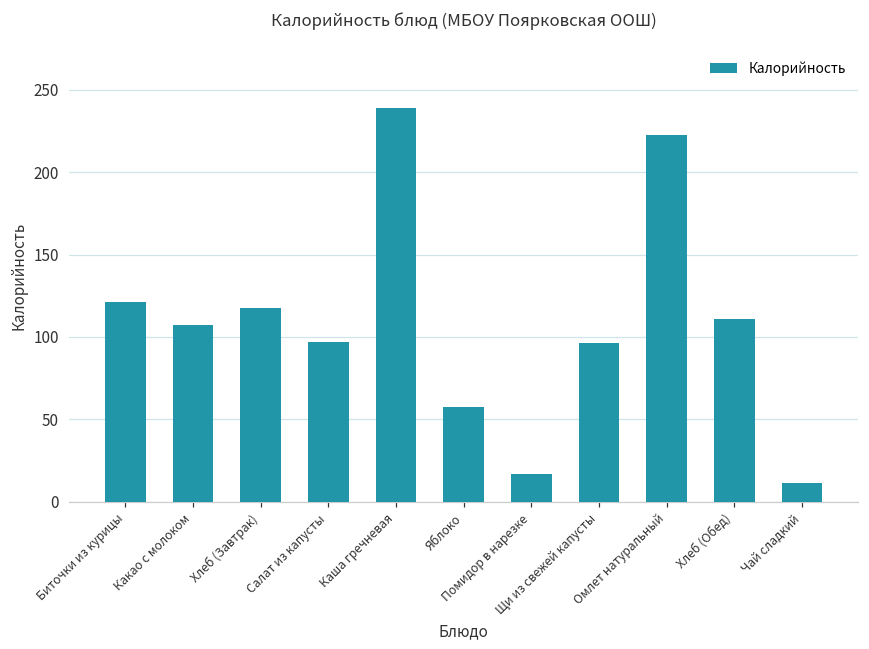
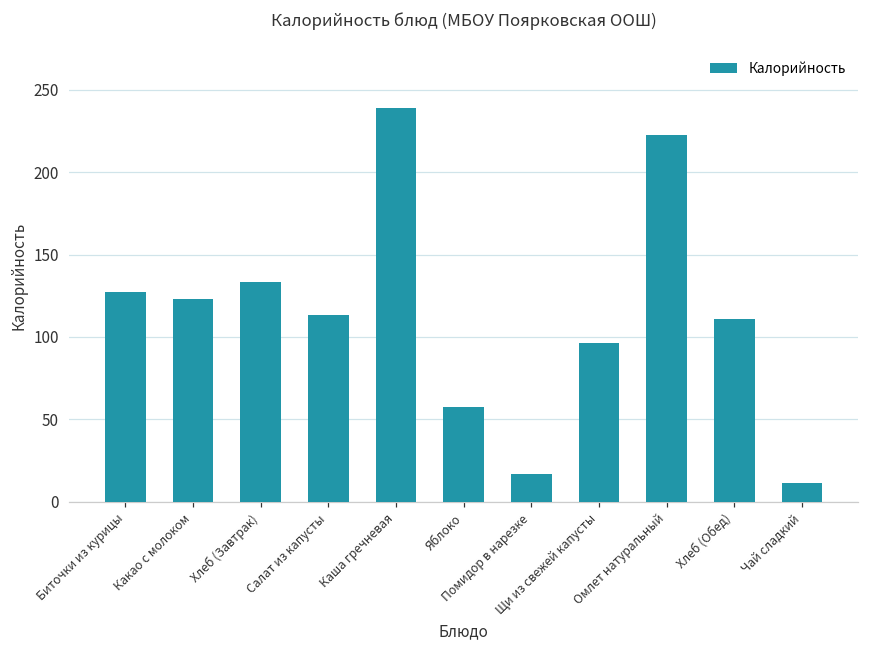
Биточки из курицы: 121 -> 127
Какао с молоком: 107 -> 123
Хлеб (Завтрак): 117 -> 133
Салат из капусты: 97 -> 113
